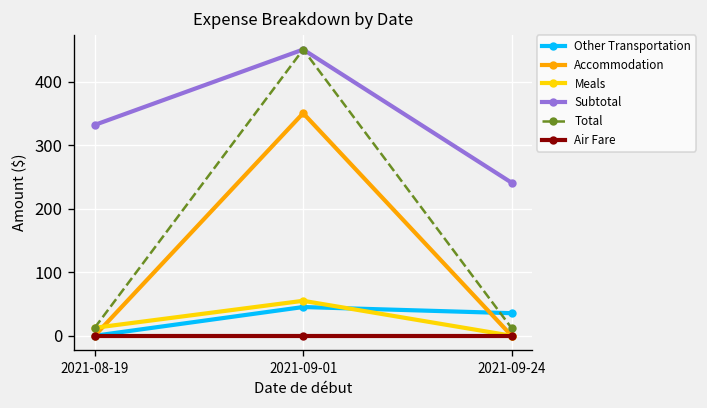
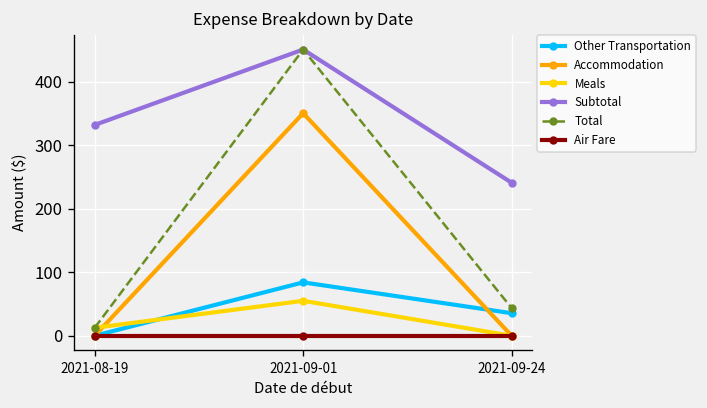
Other Transportation, 2021-09-01: 50 -> 80
Total, 2021-09-24: 10 -> 40
